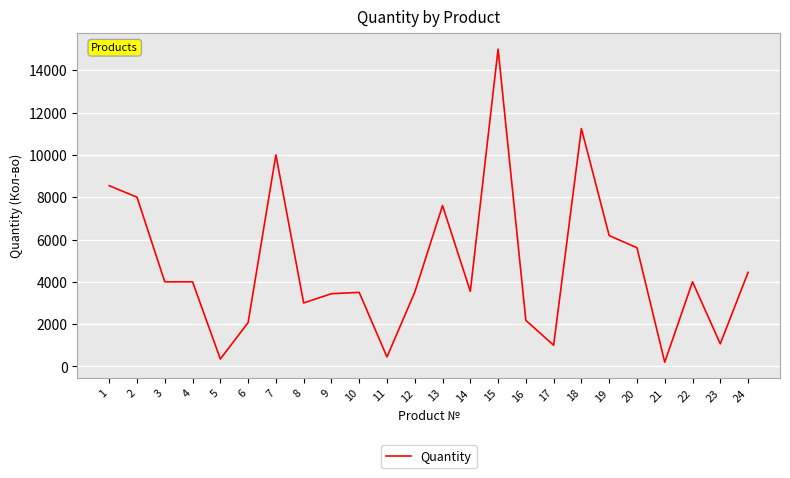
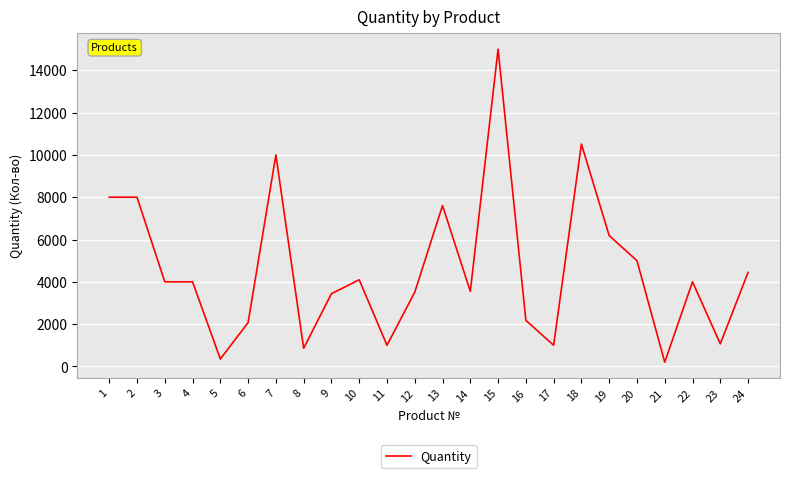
1: 8500 -> 8000
8: 3000 -> 900
10: 3500 -> 4100
11: 400 -> 1000
18: 11200 -> 10500
20: 5600 -> 5000
